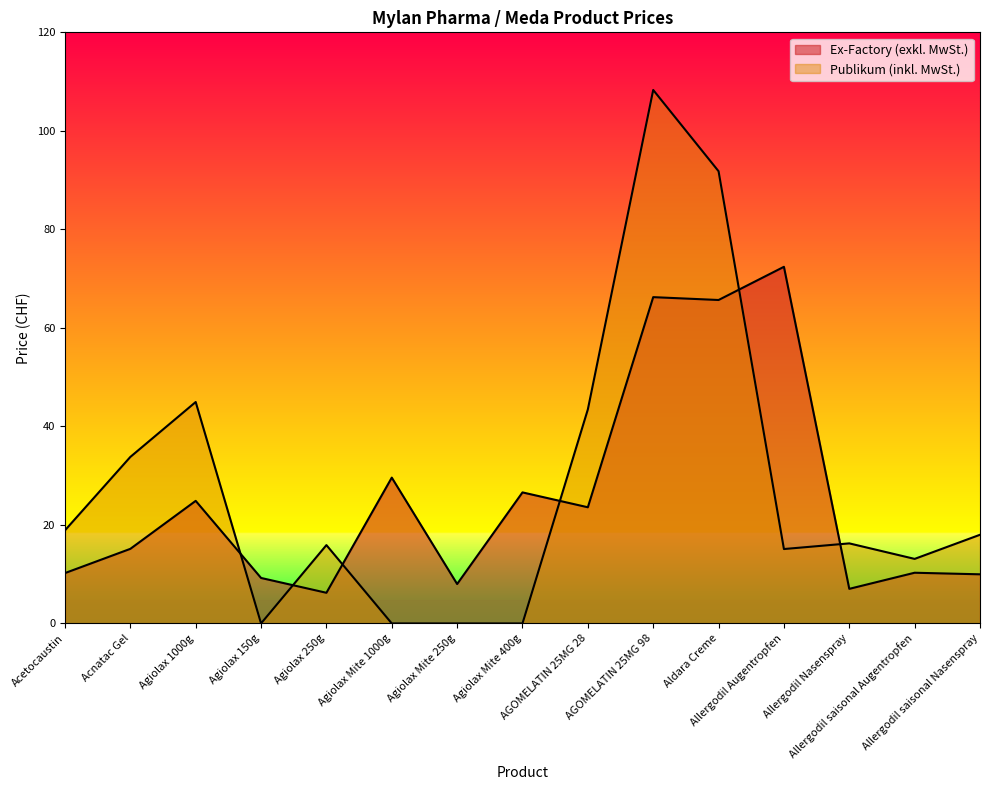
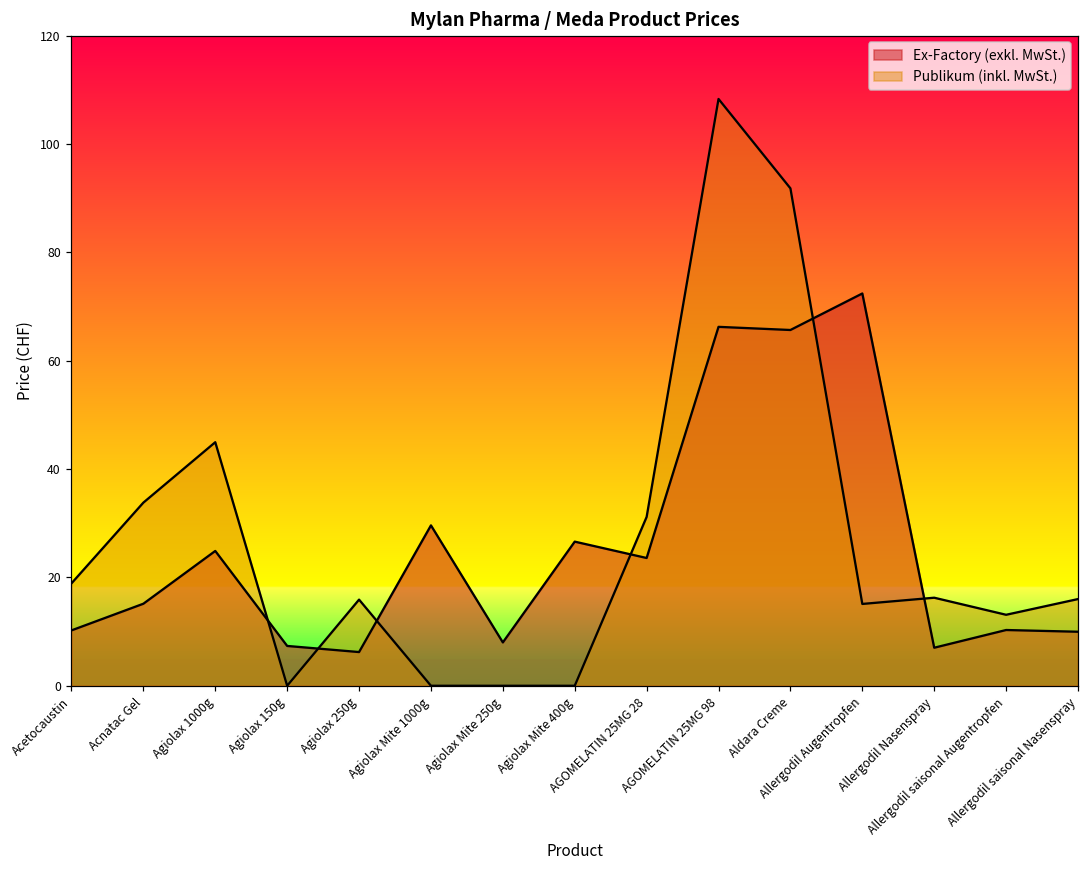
Ex-Factory (exkl. MwSt.), Agiolax 150g: 9 -> 7
Publikum (inkl. MwSt.), AGOMELATIN 25MG 28: 43 -> 31
Publikum (inkl. MwSt.), Allergodil saisonal Nasenspray: 18 -> 16
